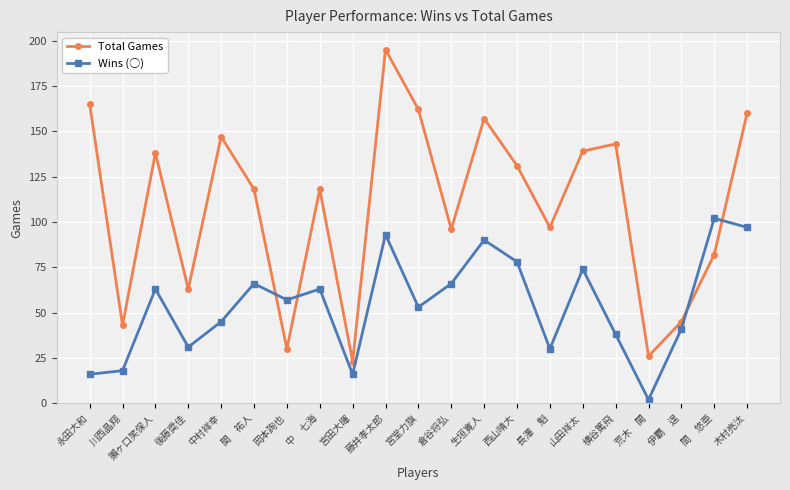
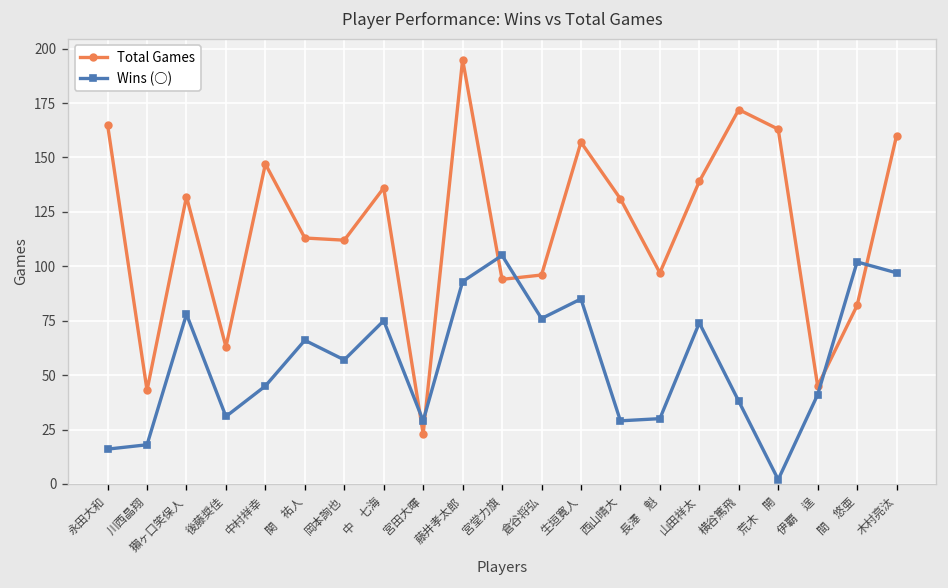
Total Games, 獺ヶ口笑保人: 138 -> 132
Wins (○), 獺ヶ口笑保人: 63 -> 78
Total Games, 関 祐人: 118 -> 113
Total Games, 岡本詢也: 30 -> 112
Total Games, 中 七海: 118 -> 136
Wins (○), 中 七海: 63 -> 75
Wins (○), 宮田大暉: 16 -> 29
Total Games, 宮堂力旗: 162 -> 94
Wins (○), 宮堂力旗: 53 -> 105
Wins (○), 倉谷将弘: 66 -> 76
Wins (○), 生垣寛人: 90 -> 85
Wins (○), 西山晴大: 78 -> 29
Total Games, 横谷篤飛: 143 -> 172
Total Games, 荒木 開: 26 -> 163
